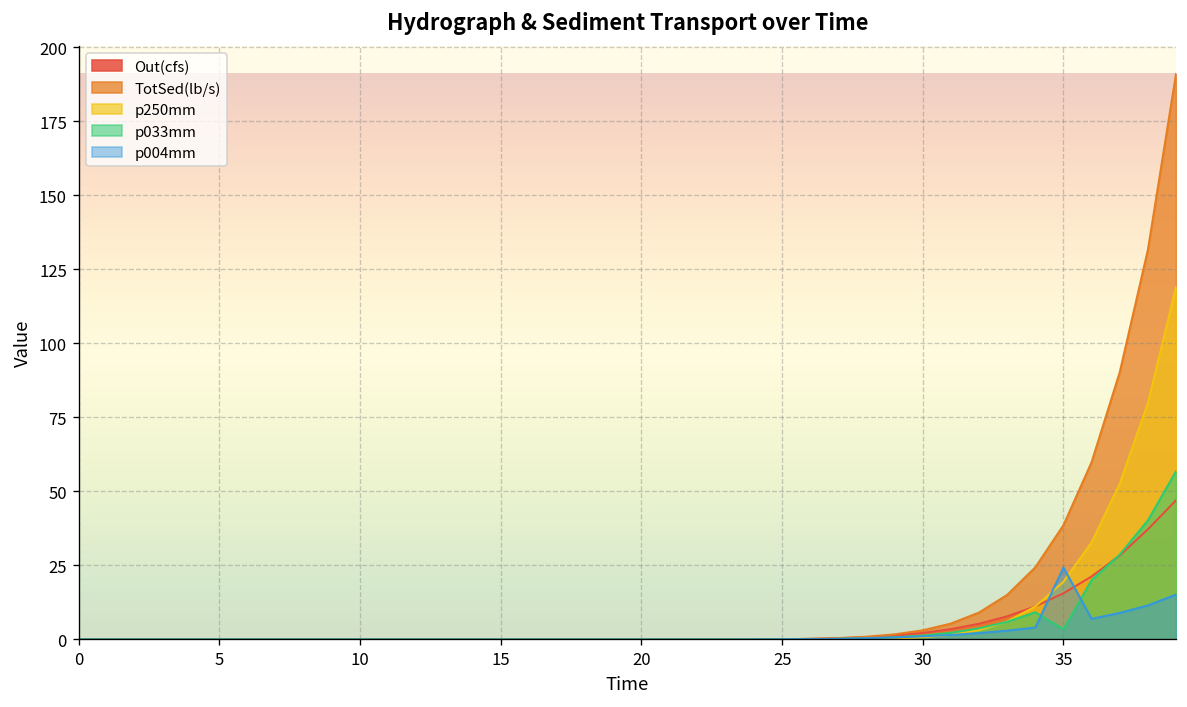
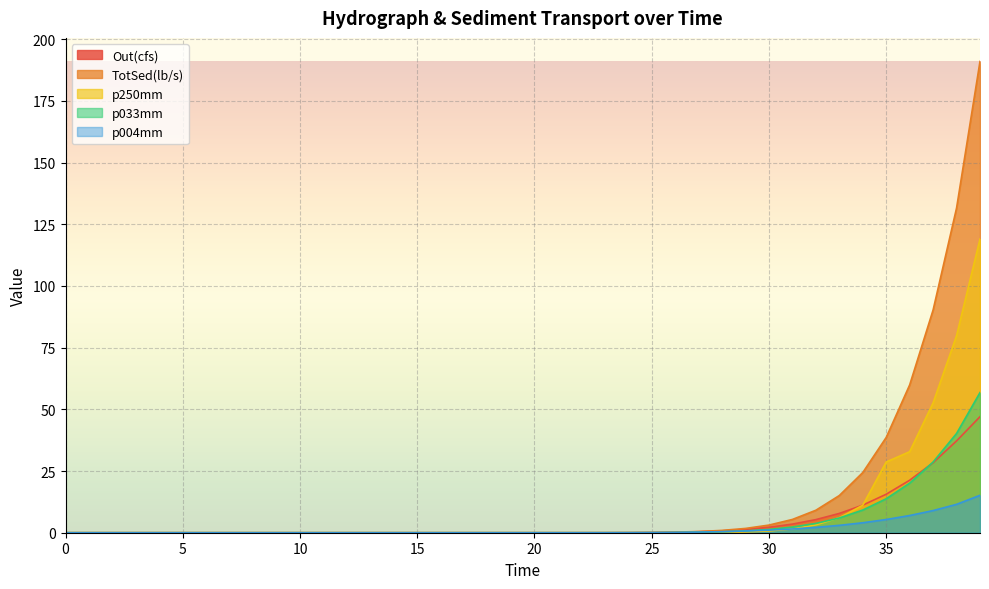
p250mm, 35: 20 -> 29
p033mm, 35: 3 -> 14
p004mm, 35: 24 -> 5
